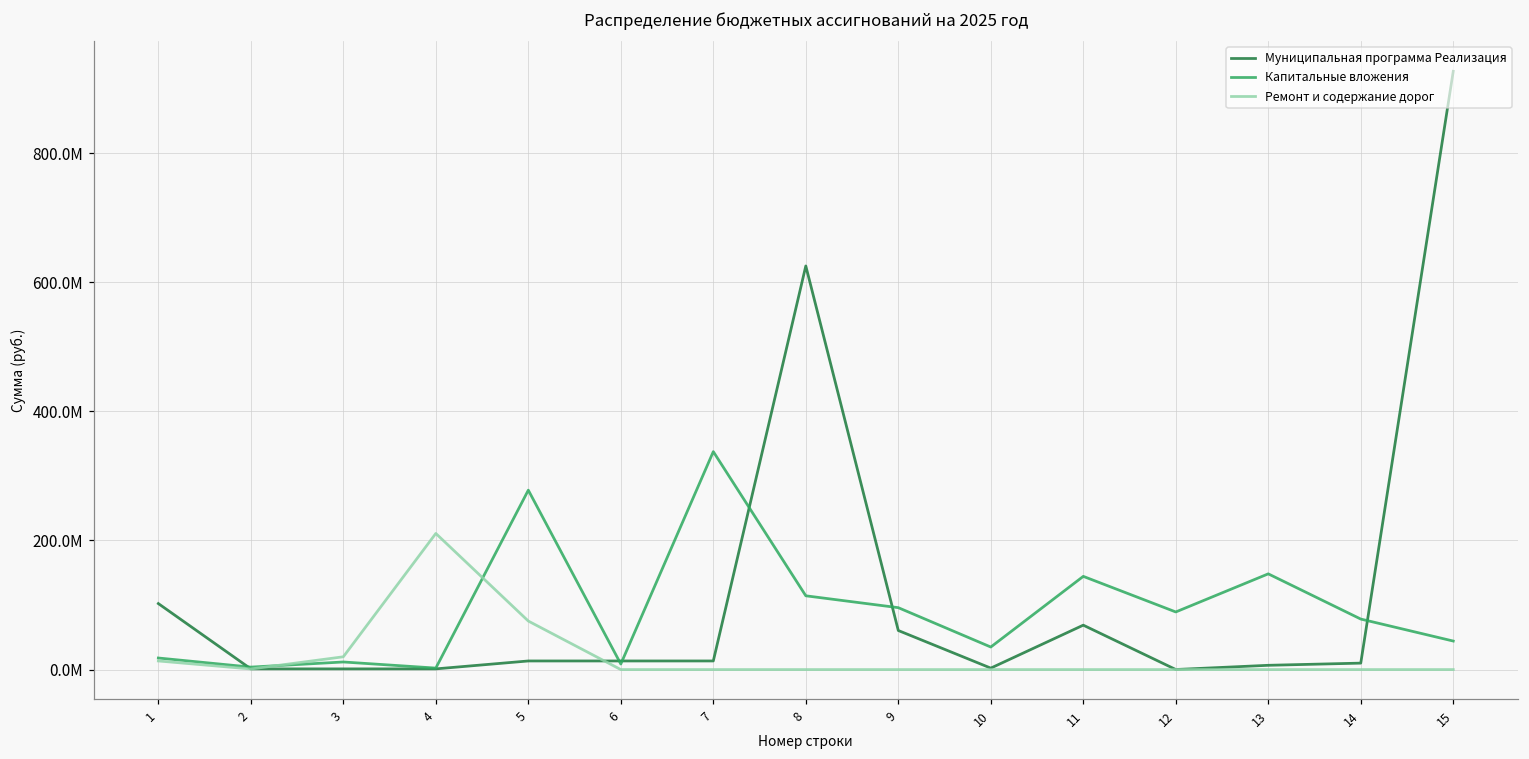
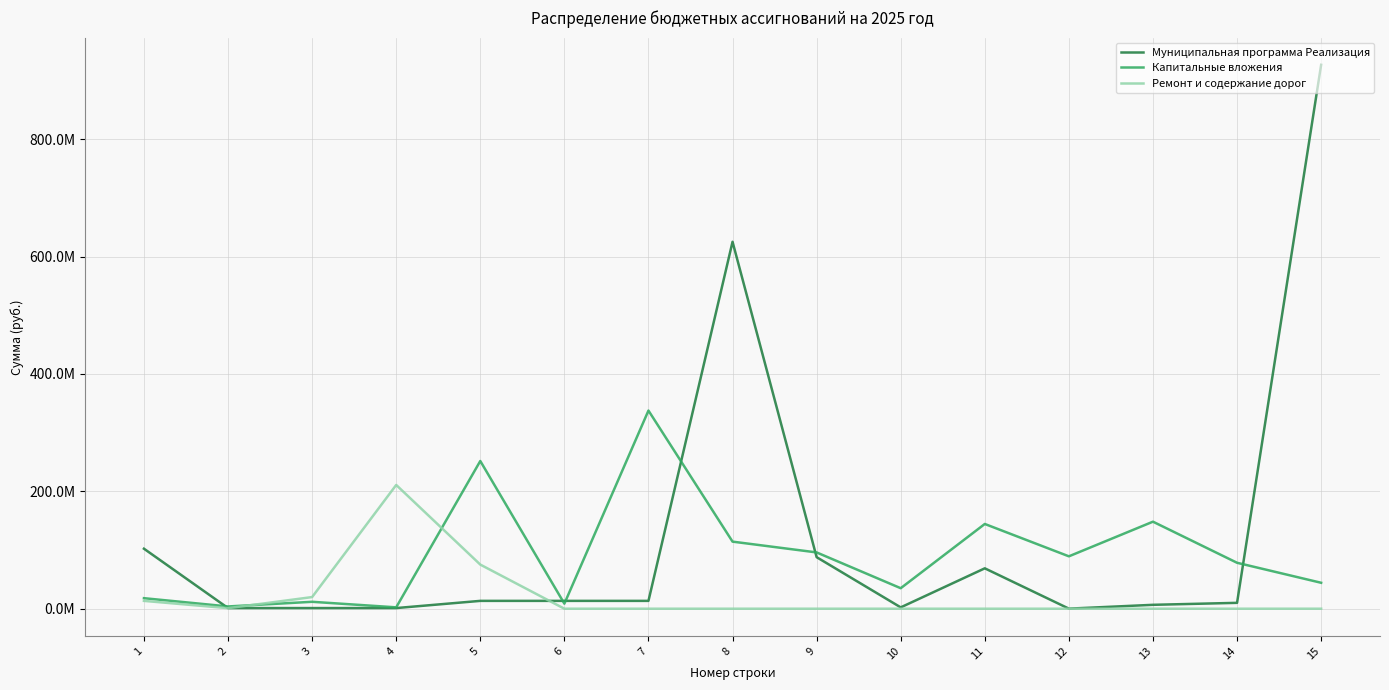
Капитальные вложения, 5: 280000000 -> 250000000
Муниципальная программа Реализация, 9: 60000000 -> 90000000
